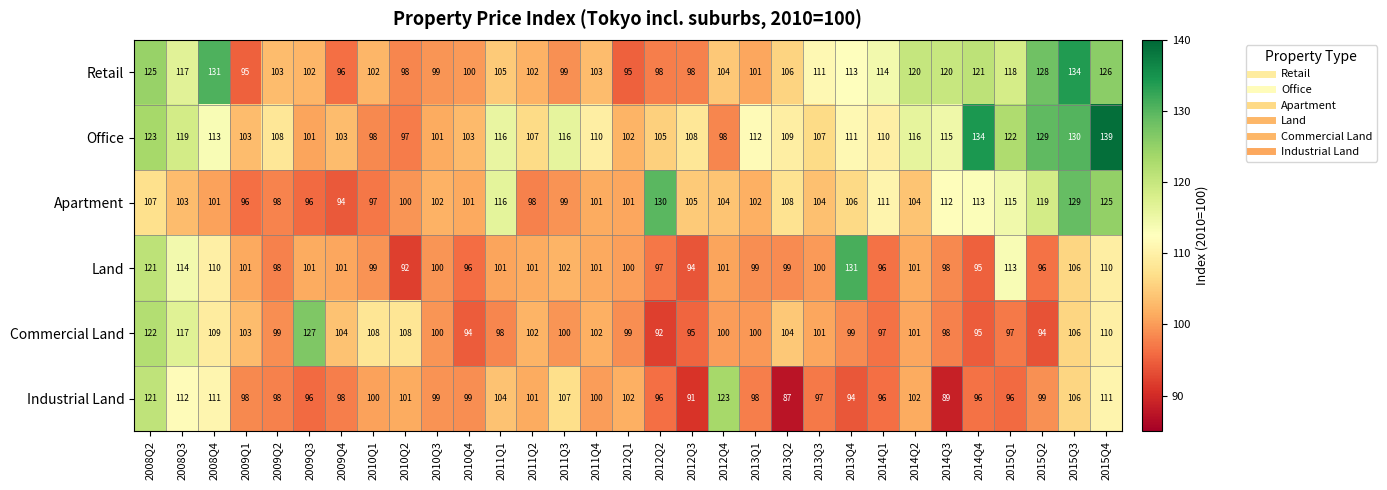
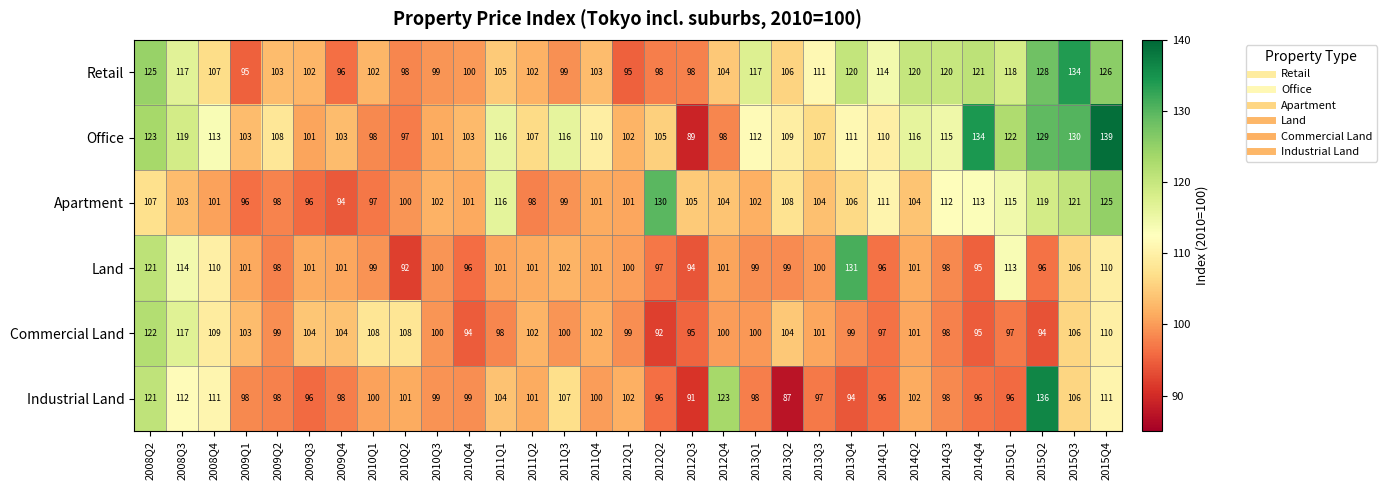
Retail, 2008Q4: 131 -> 107
Retail, 2013Q1: 101 -> 117
Retail, 2013Q4: 113 -> 120
Office, 2012Q3: 108 -> 89
Apartment, 2015Q3: 129 -> 121
Commercial Land, 2009Q3: 127 -> 104
Industrial Land, 2014Q3: 89 -> 98
Industrial Land, 2015Q2: 99 -> 136
